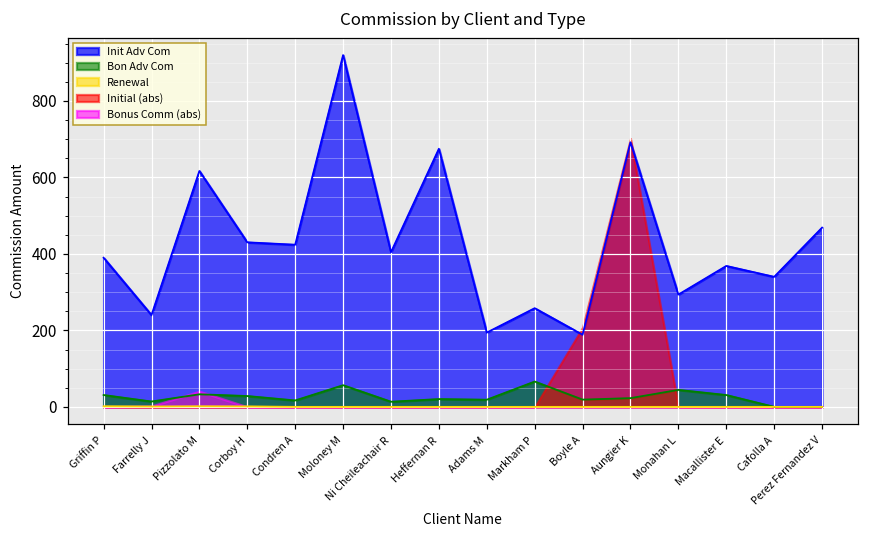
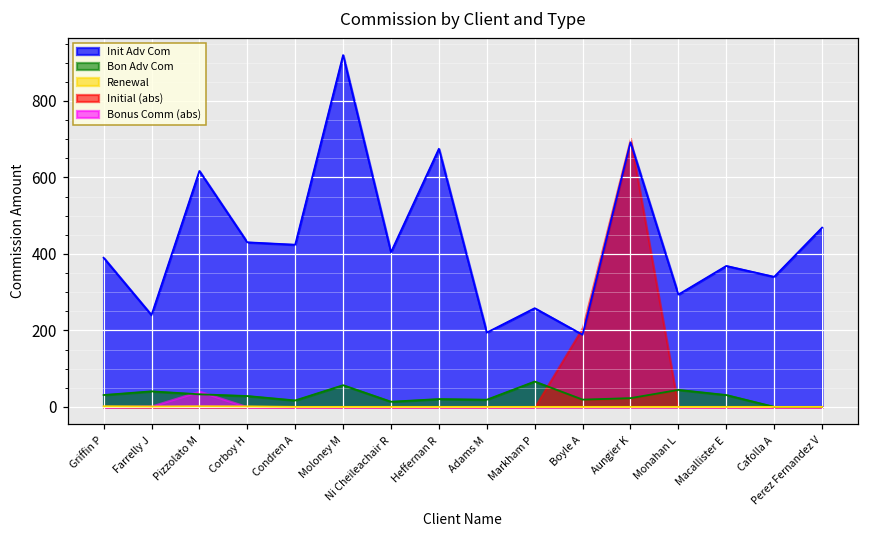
Bon Adv Com, Farrelly J: 10 -> 40
